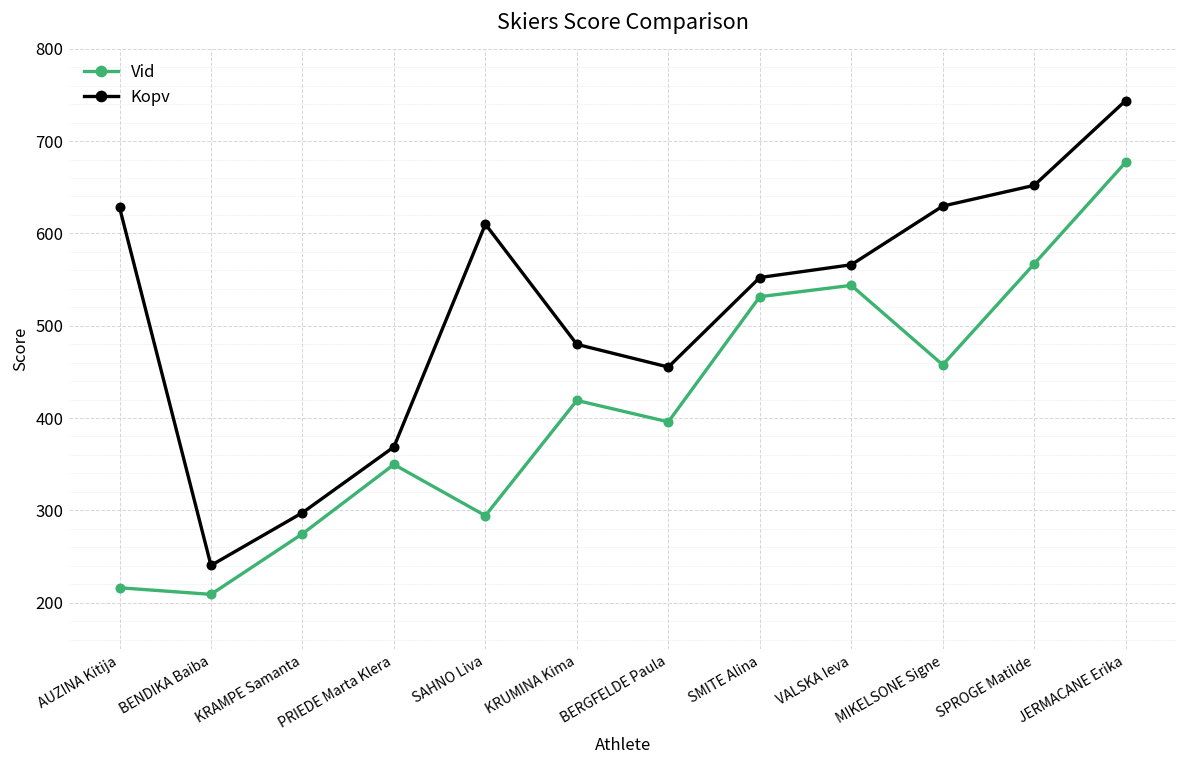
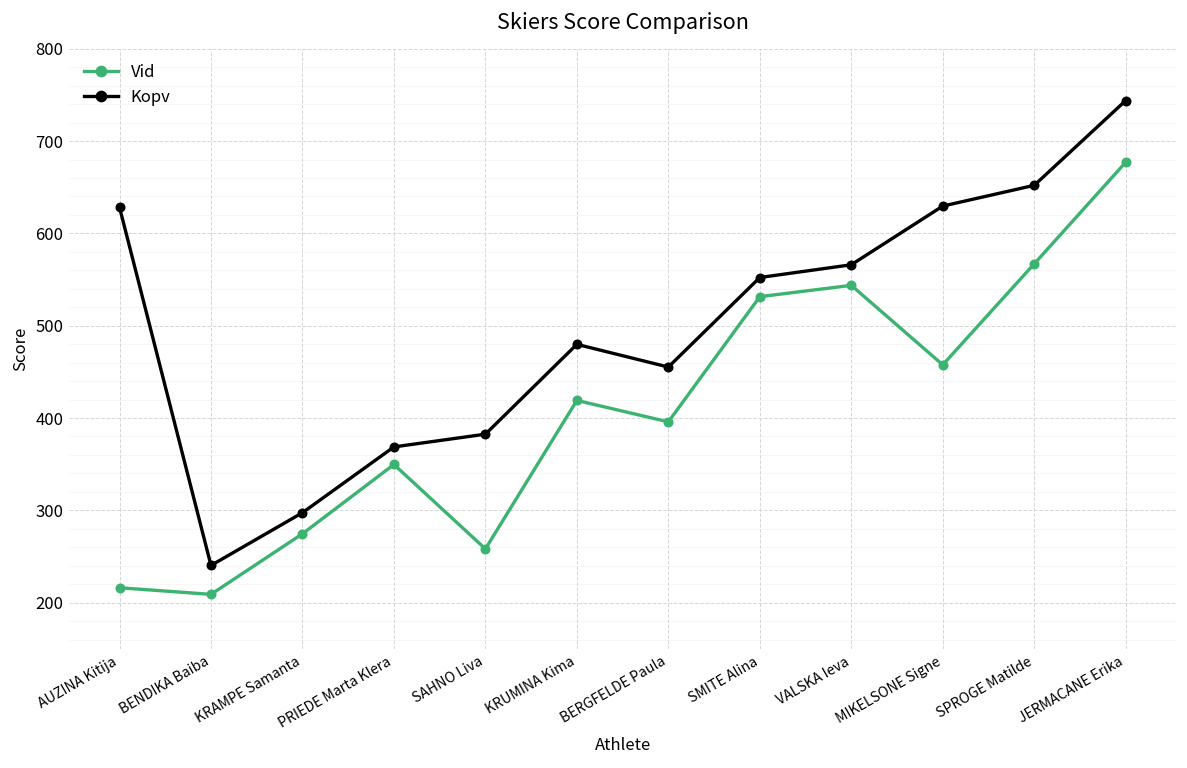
Vid, SAHNO Liva: 290 -> 260
Kopv, SAHNO Liva: 610 -> 380
